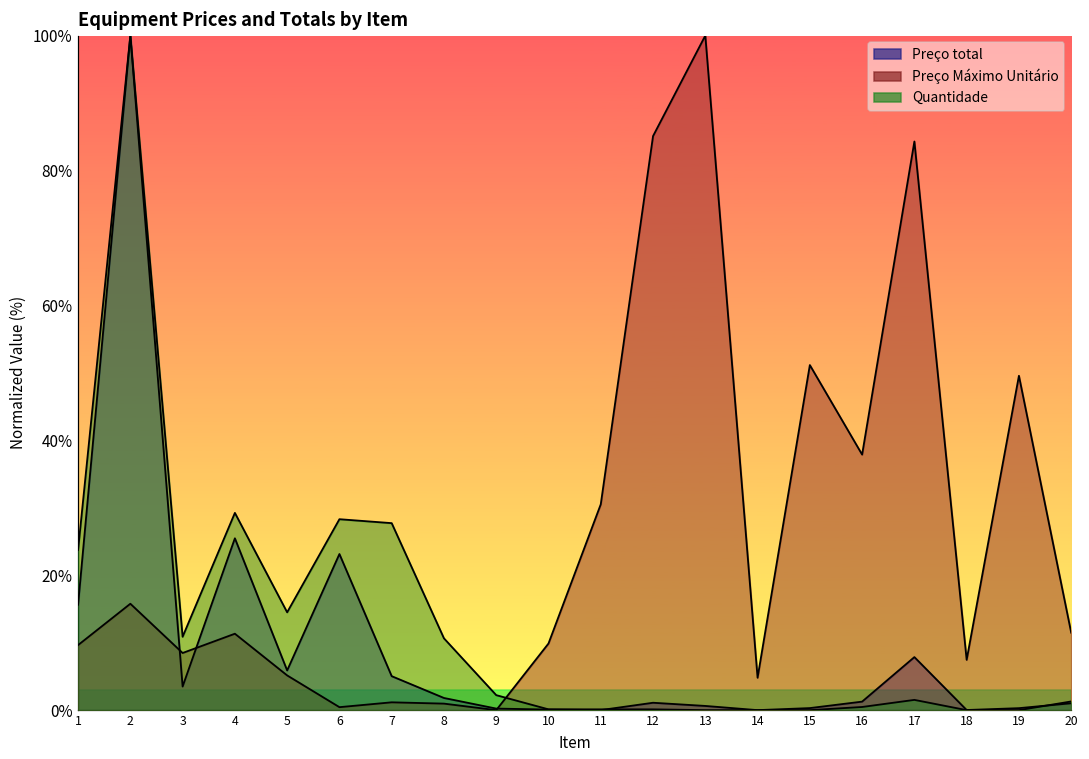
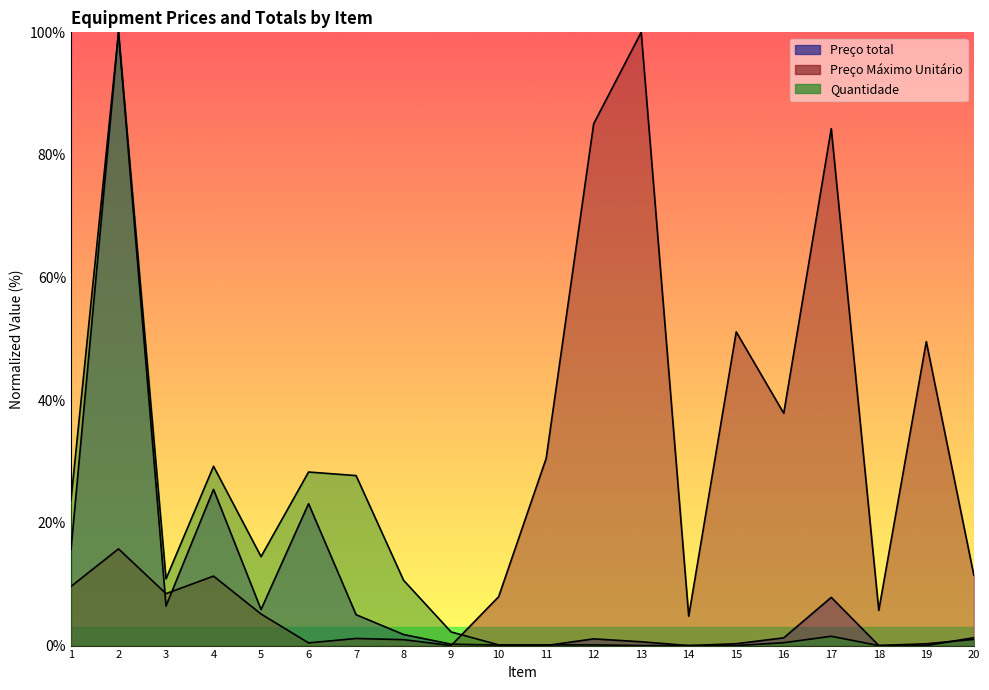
Preço total, 3: 4% -> 6%
Preço Máximo Unitário, 10: 10% -> 8%
Preço Máximo Unitário, 18: 7% -> 6%
